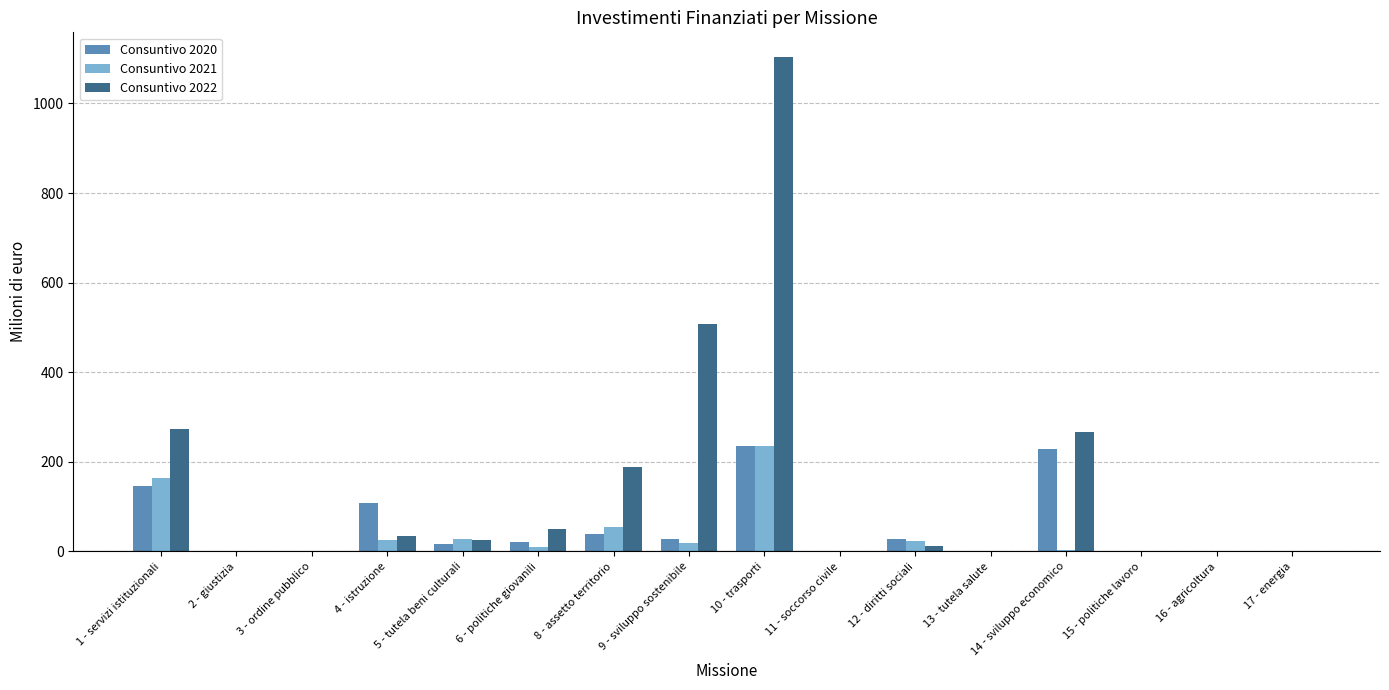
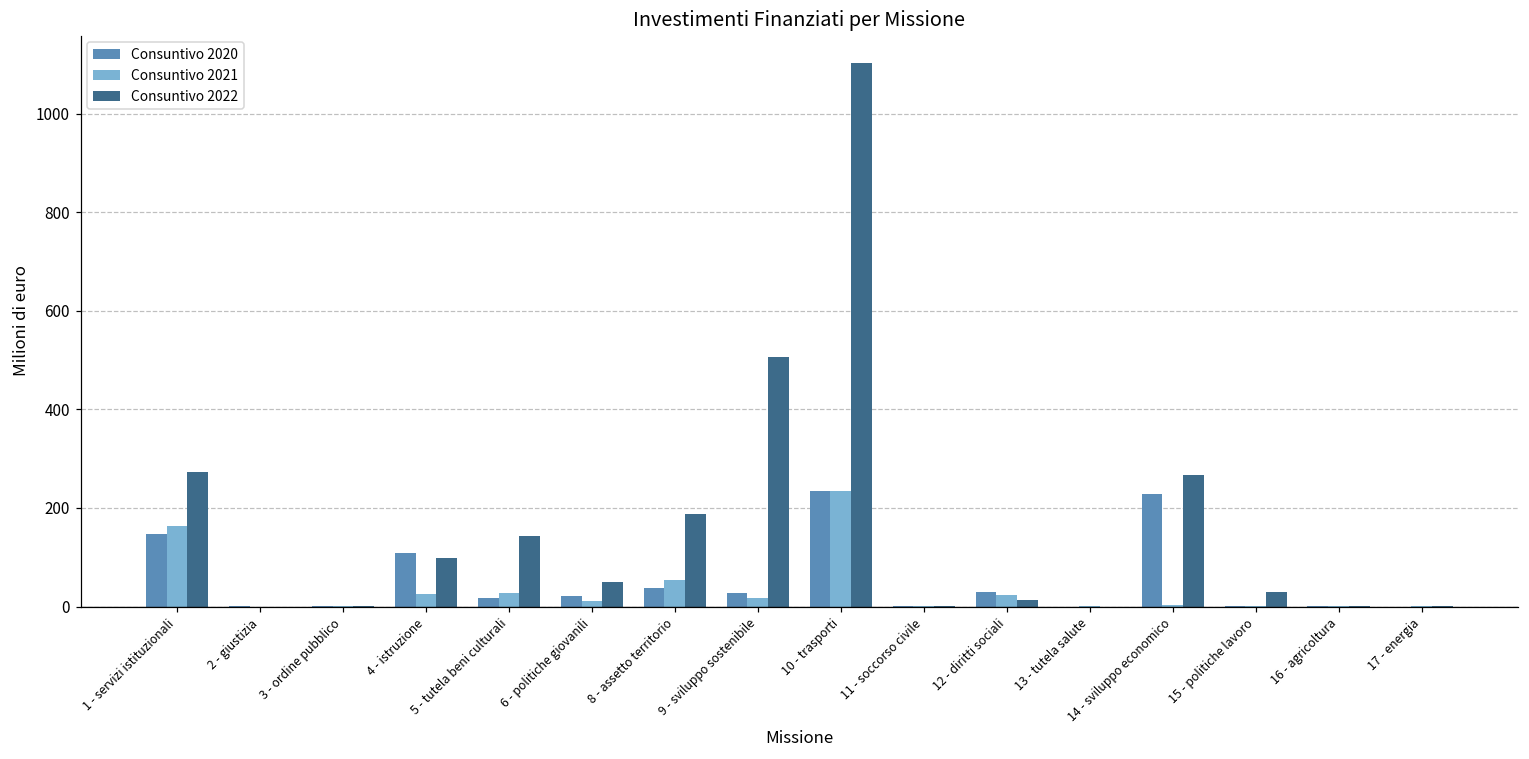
Consuntivo 2022, 4 - istruzione: 30 -> 100
Consuntivo 2022, 5 - tutela beni culturali: 30 -> 140
Consuntivo 2022, 15 - politiche lavoro: 0 -> 30
